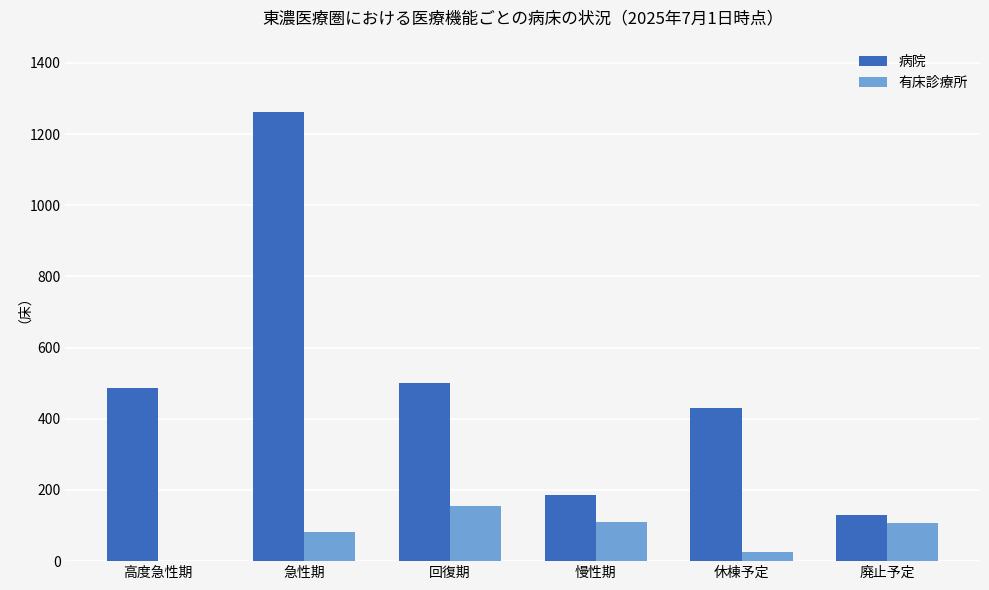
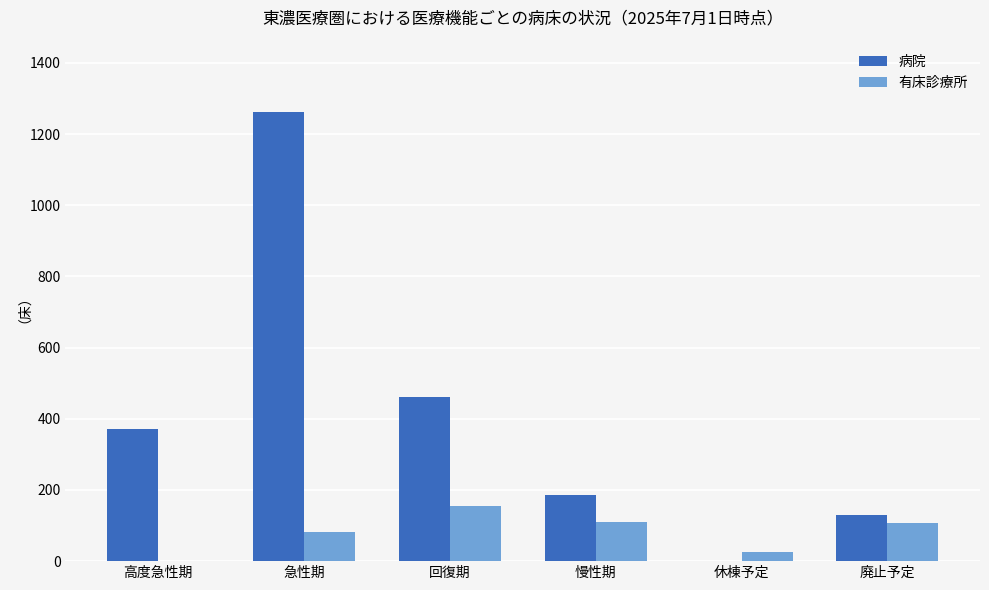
病院, 高度急性期: 490 -> 370
病院, 回復期: 500 -> 460
病院, 休棟予定: 430 -> 0
